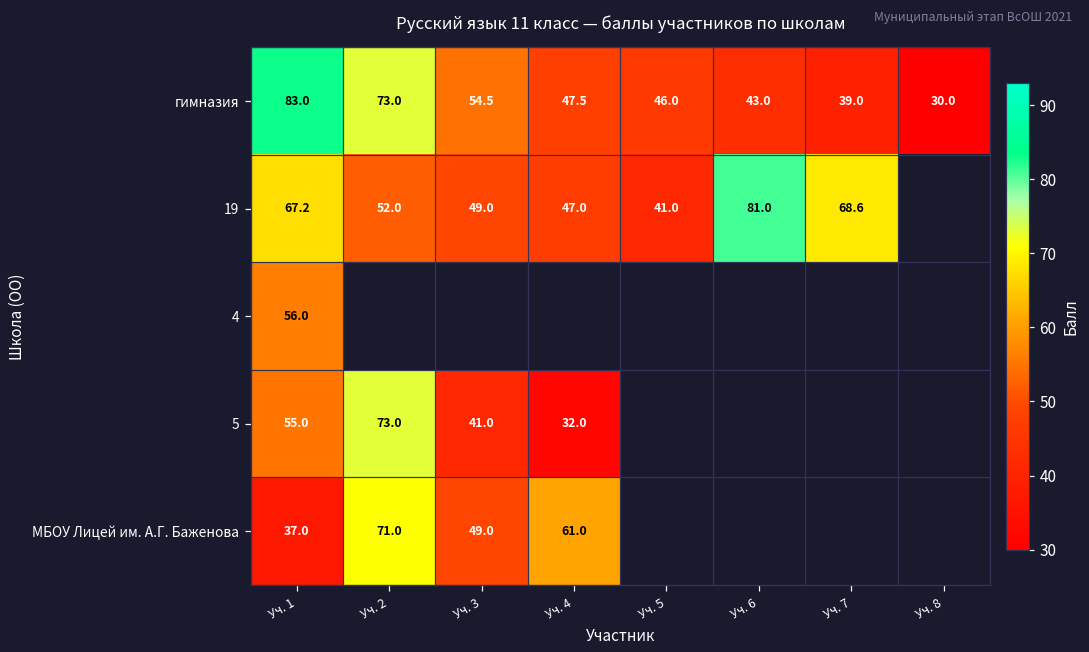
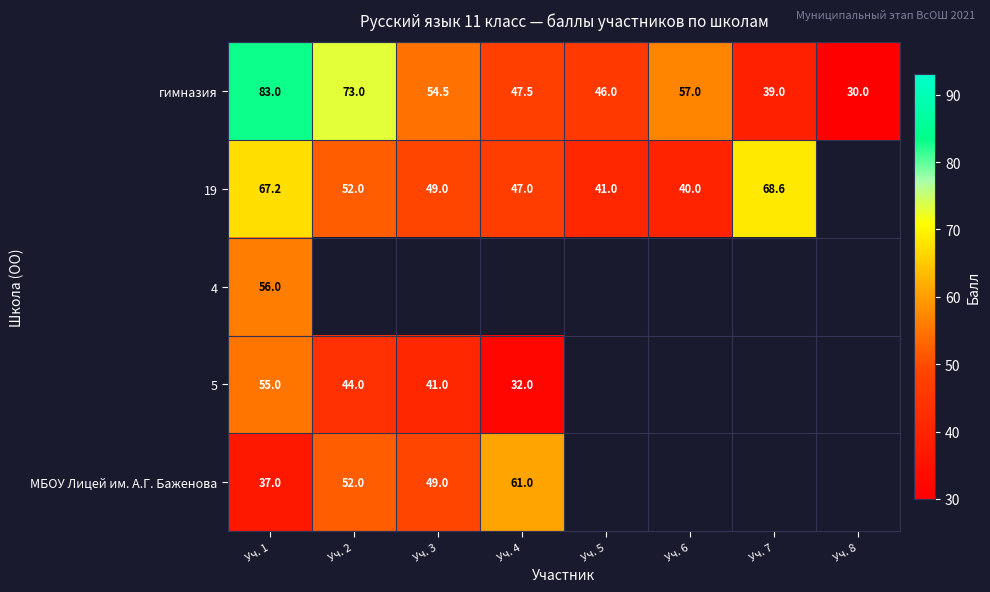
гимназия, Уч. 6: 43.0 -> 57.0
19, Уч. 6: 81.0 -> 40.0
5, Уч. 2: 73.0 -> 44.0
МБОУ Лицей им. А.Г. Баженова, Уч. 2: 71.0 -> 52.0
